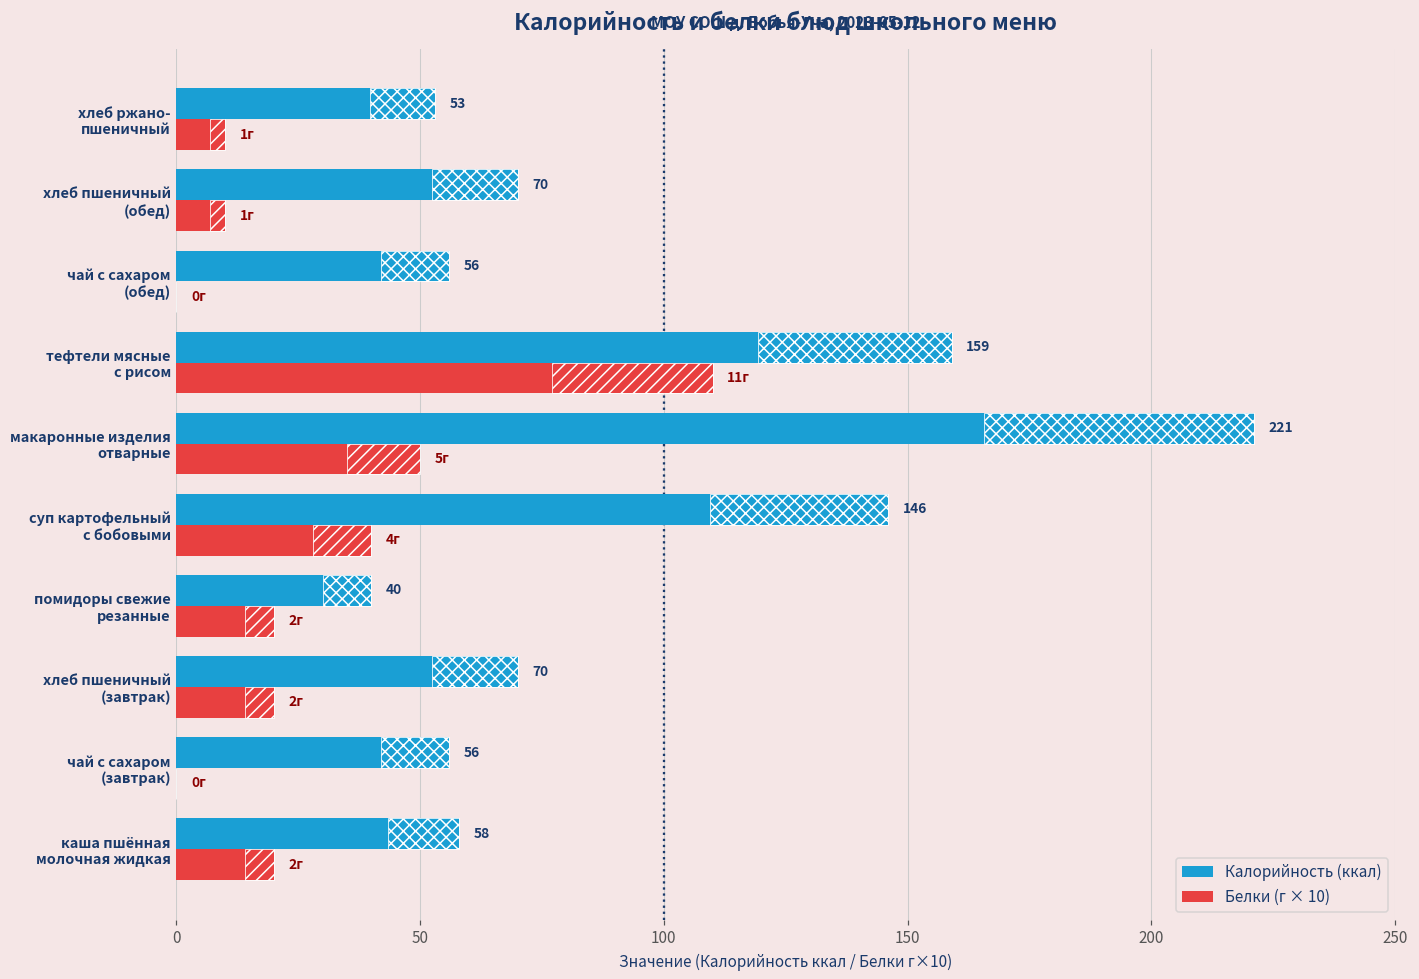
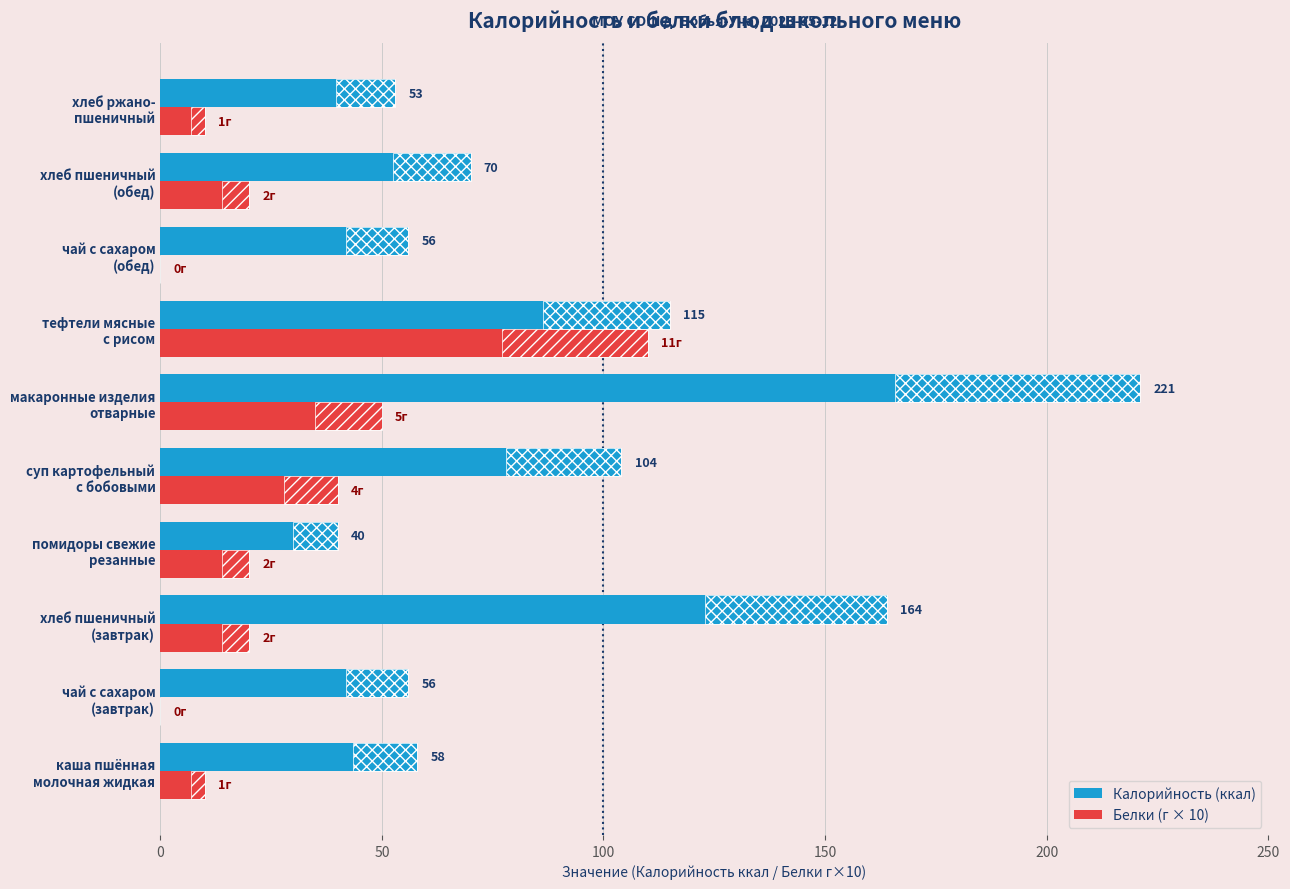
Белки (г × 10), хлеб пшеничный (обед): 1г -> 2г
Калорийность (ккал), тефтели мясные с рисом: 159 -> 115
Калорийность (ккал), суп картофельный с бобовыми: 146 -> 104
Калорийность (ккал), хлеб пшеничный (завтрак): 70 -> 164
Белки (г × 10), каша пшённая молочная жидкая: 2г -> 1г
